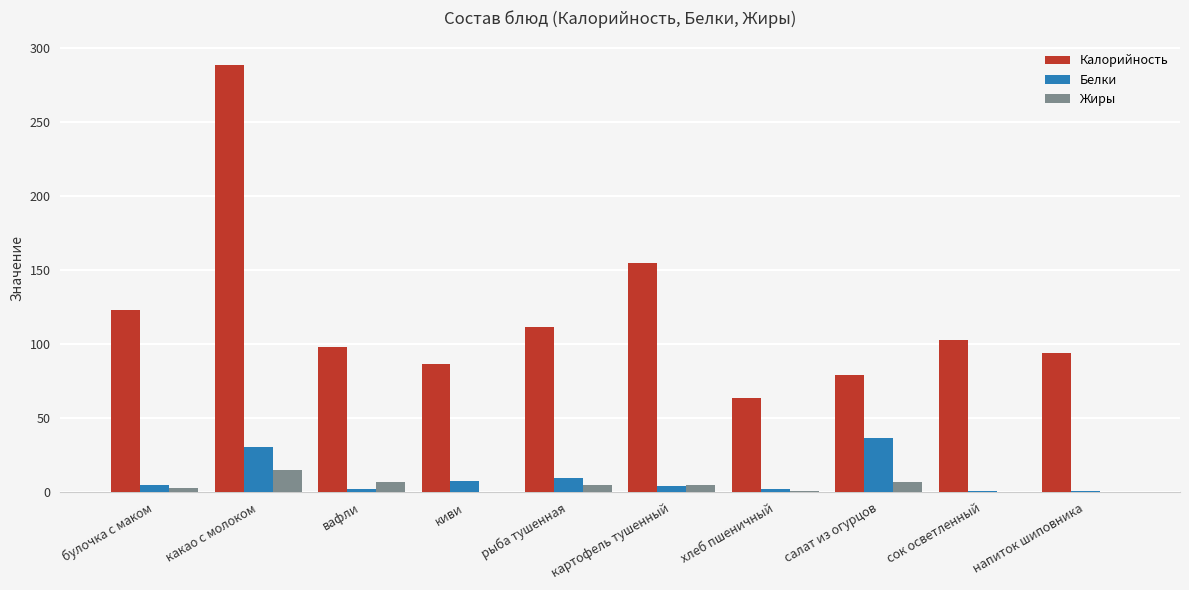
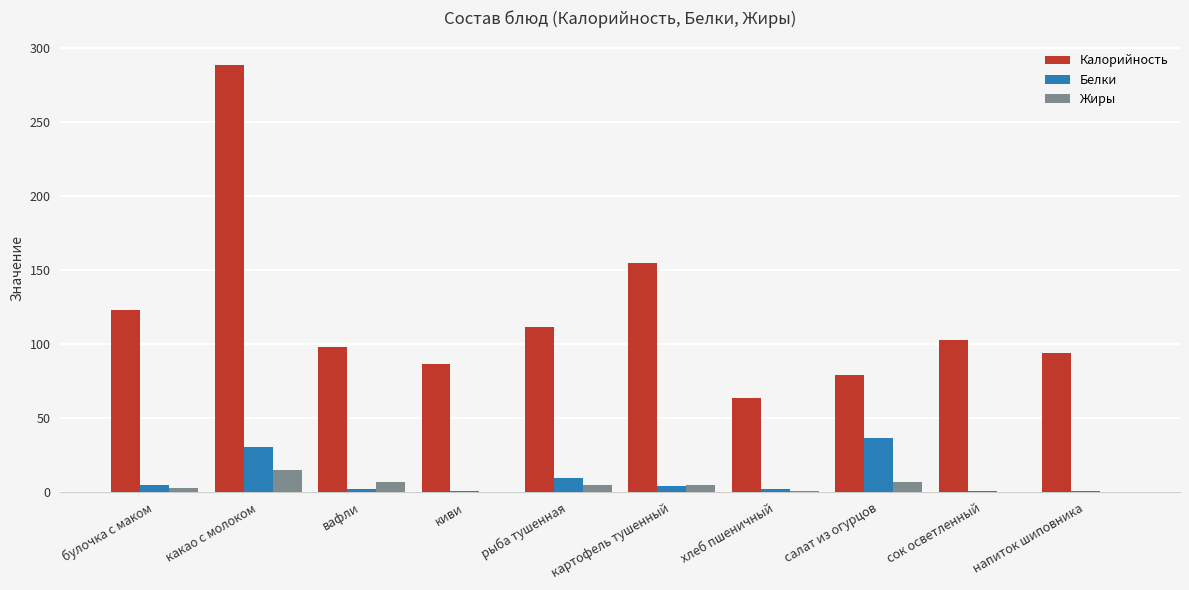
Белки, киви: 8 -> 1
